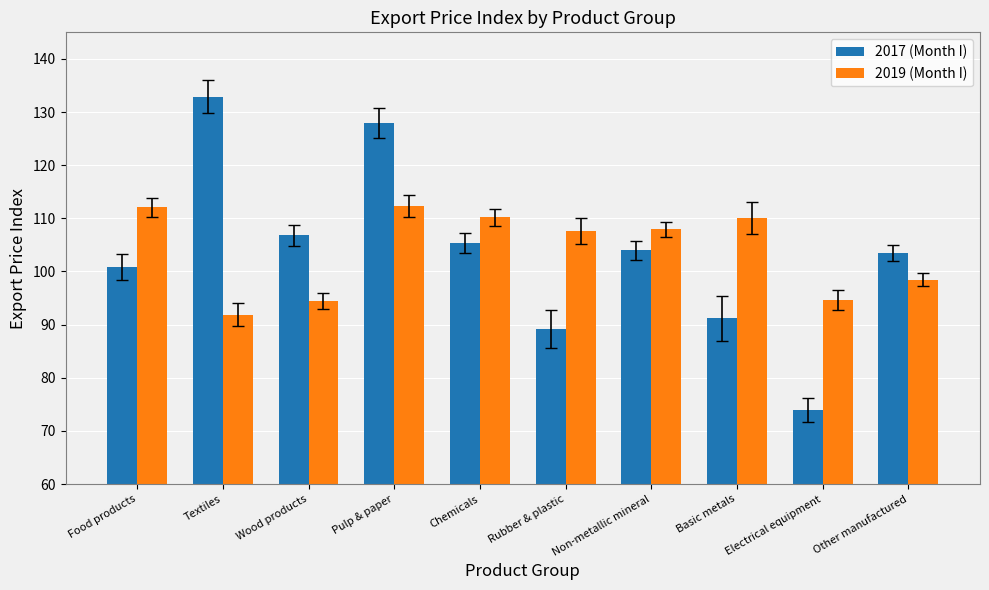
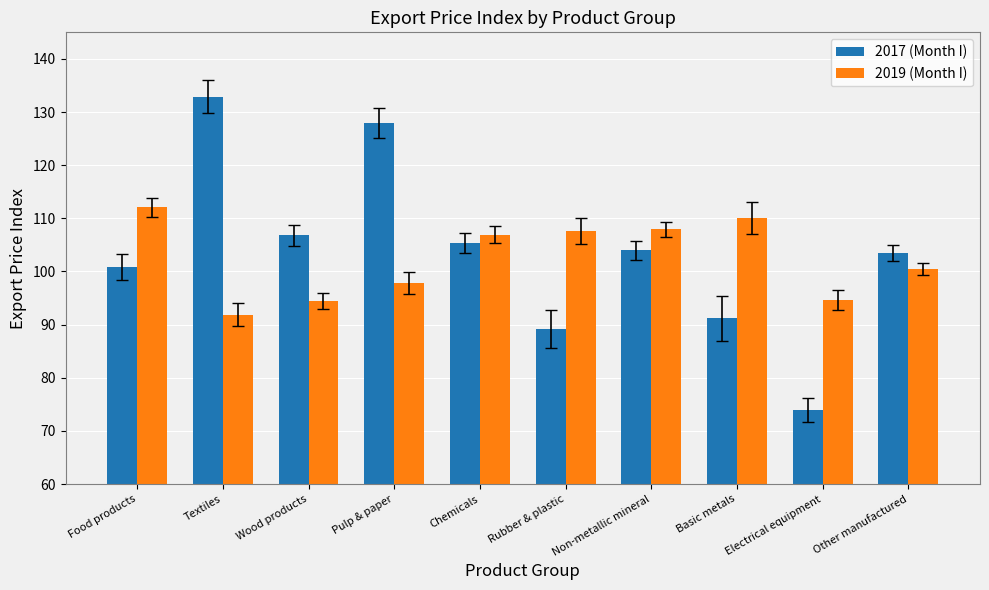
2019 (Month I), Pulp & paper: 112 -> 98
2019 (Month I), Chemicals: 110 -> 107
2019 (Month I), Other manufactured: 98 -> 100
